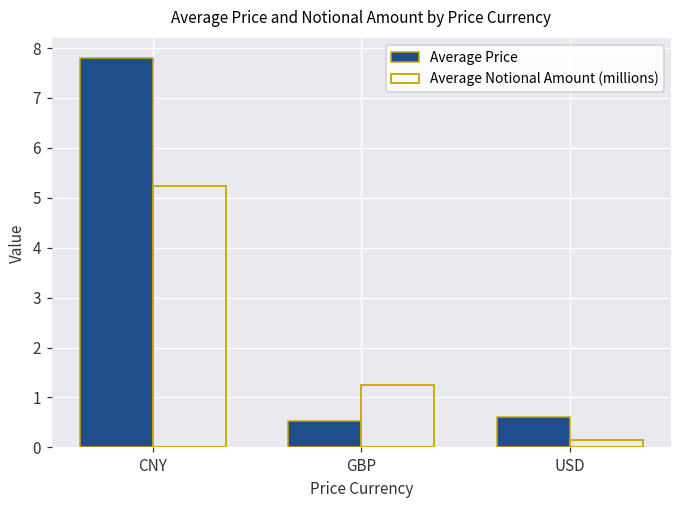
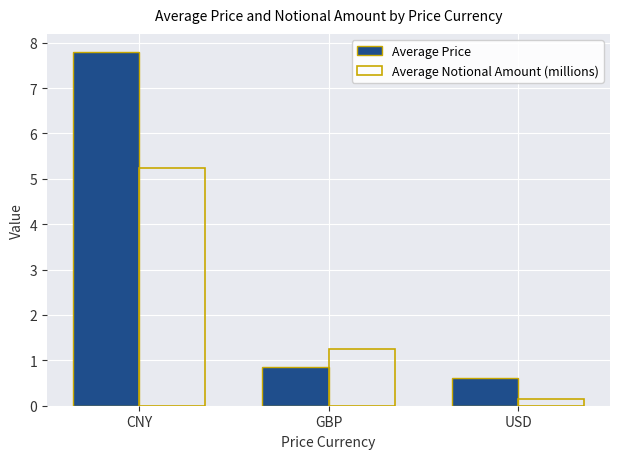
Average Price, GBP: 0.5 -> 0.9
